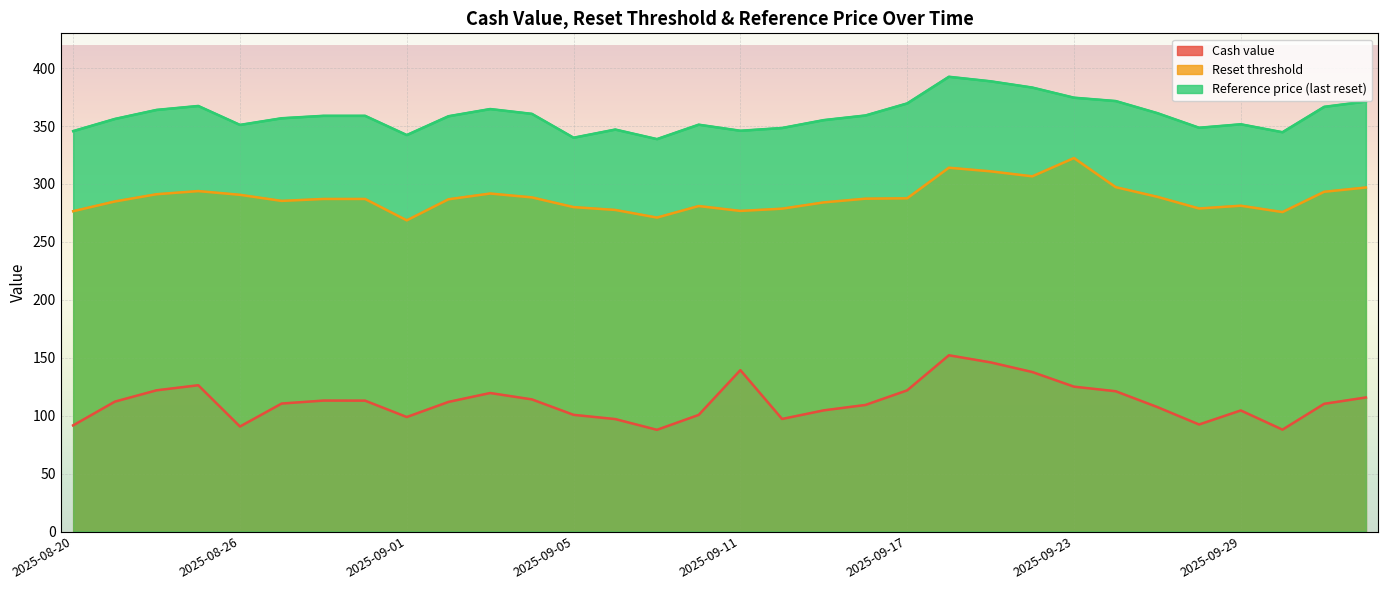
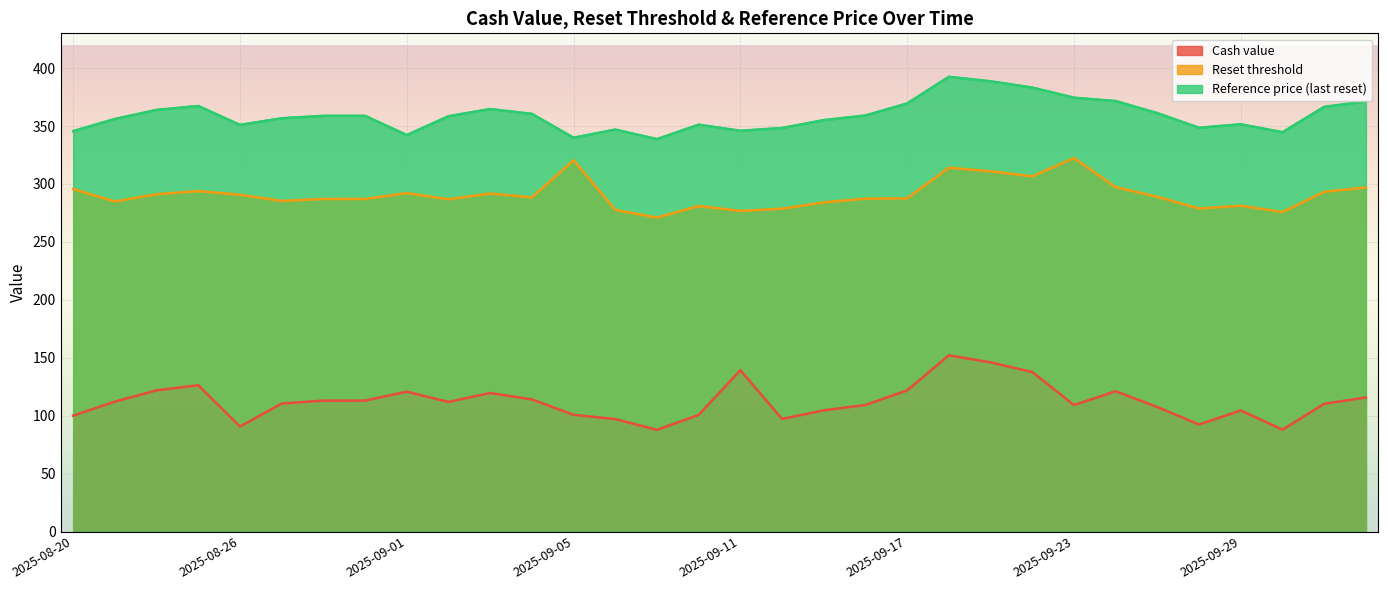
Cash value, 2025-08-20: 92 -> 100
Reset threshold, 2025-08-20: 276 -> 296
Cash value, 2025-09-01: 99 -> 121
Reset threshold, 2025-09-01: 269 -> 292
Reset threshold, 2025-09-05: 280 -> 321
Cash value, 2025-09-23: 125 -> 109
